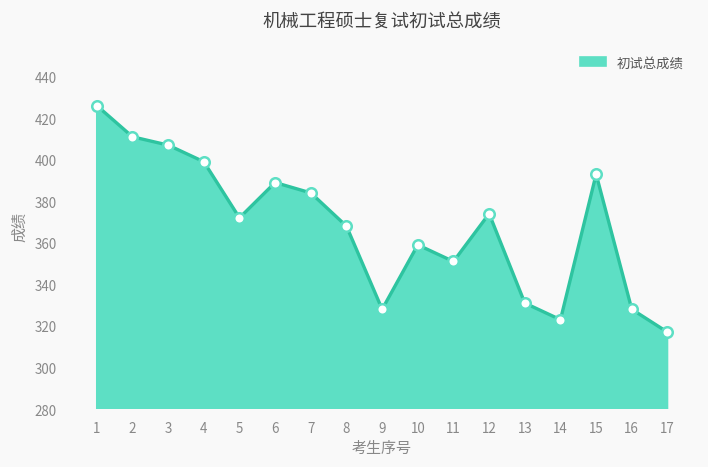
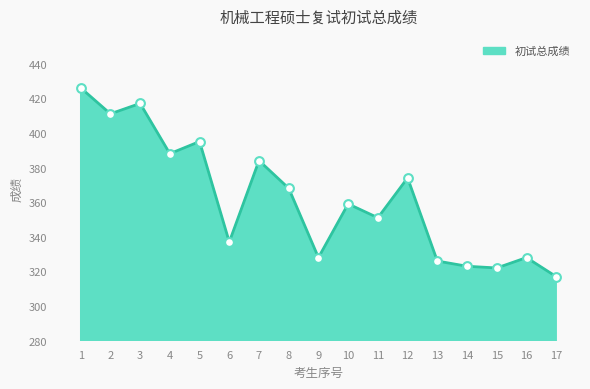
3: 407 -> 417
4: 399 -> 388
5: 372 -> 395
6: 389 -> 337
13: 331 -> 326
15: 393 -> 322
